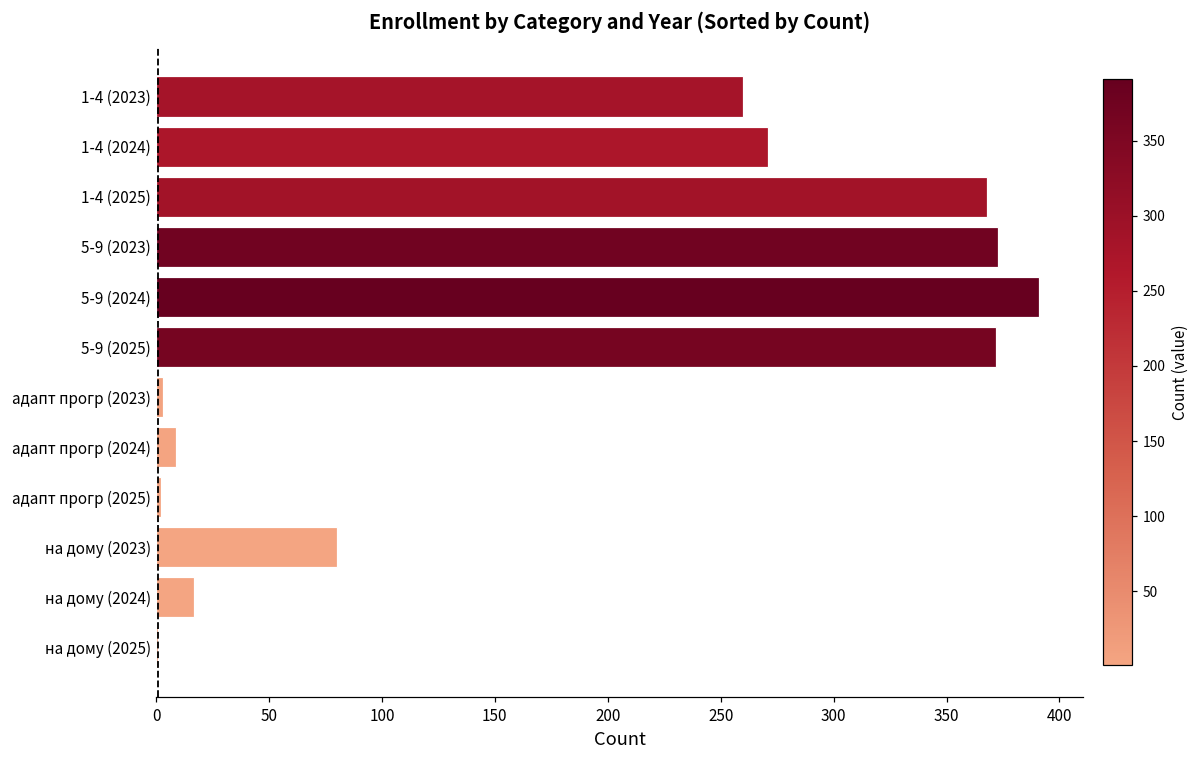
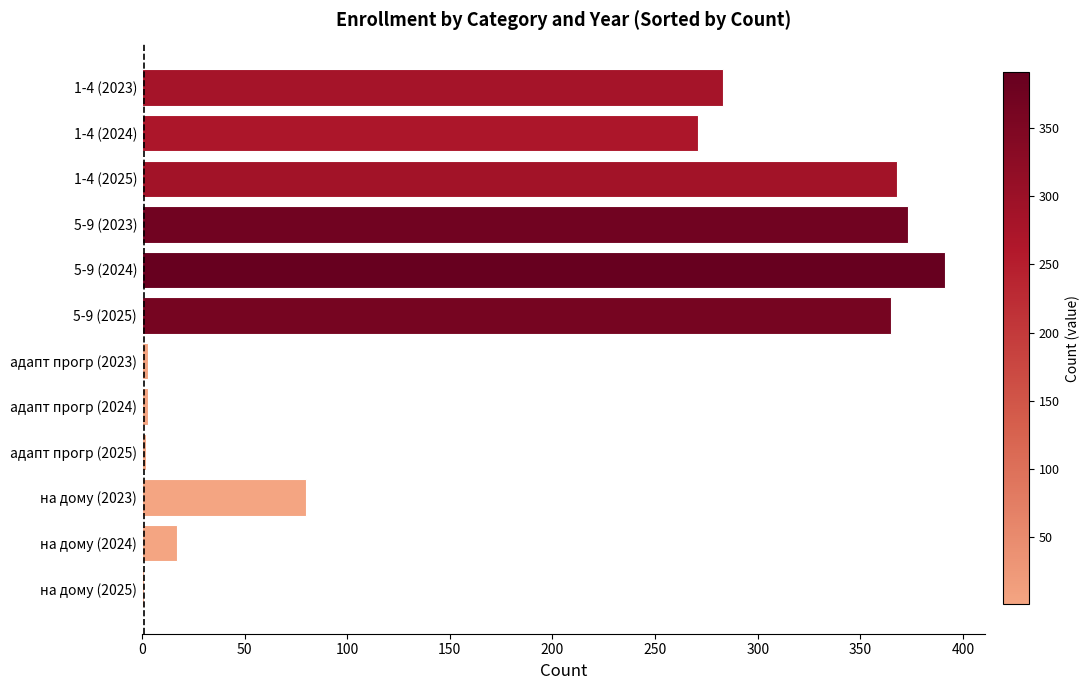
1-4 (2023): 260 -> 283
5-9 (2025): 372 -> 365
адапт прогр (2024): 9 -> 3
